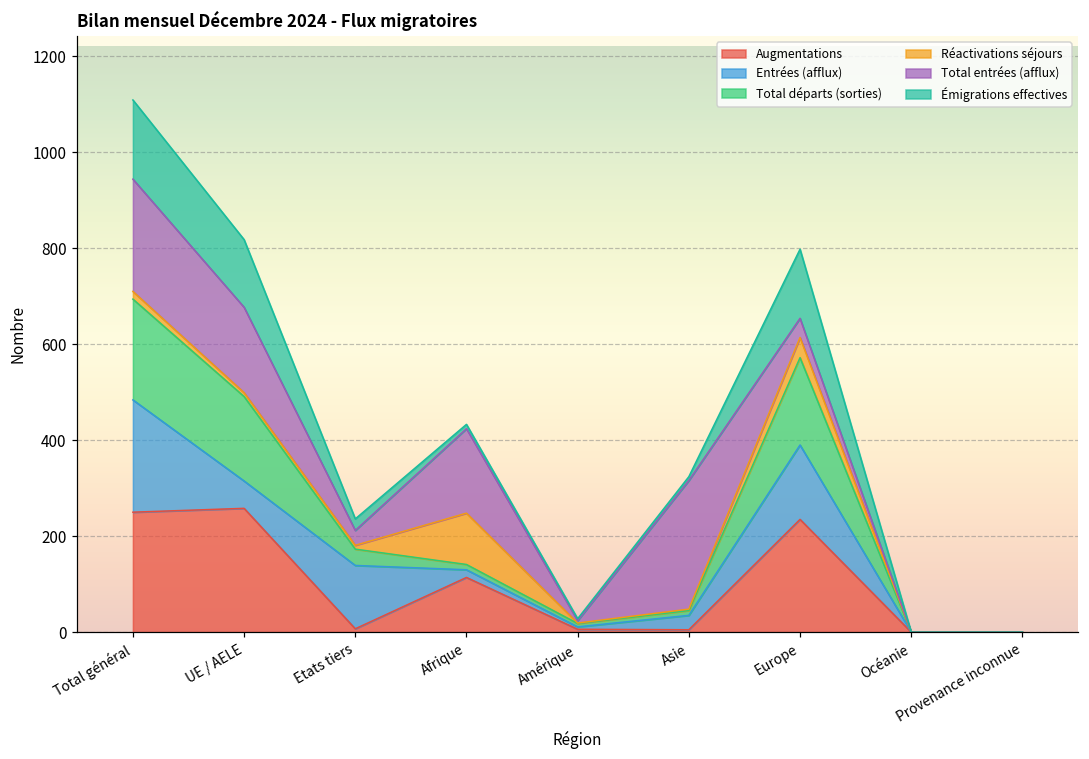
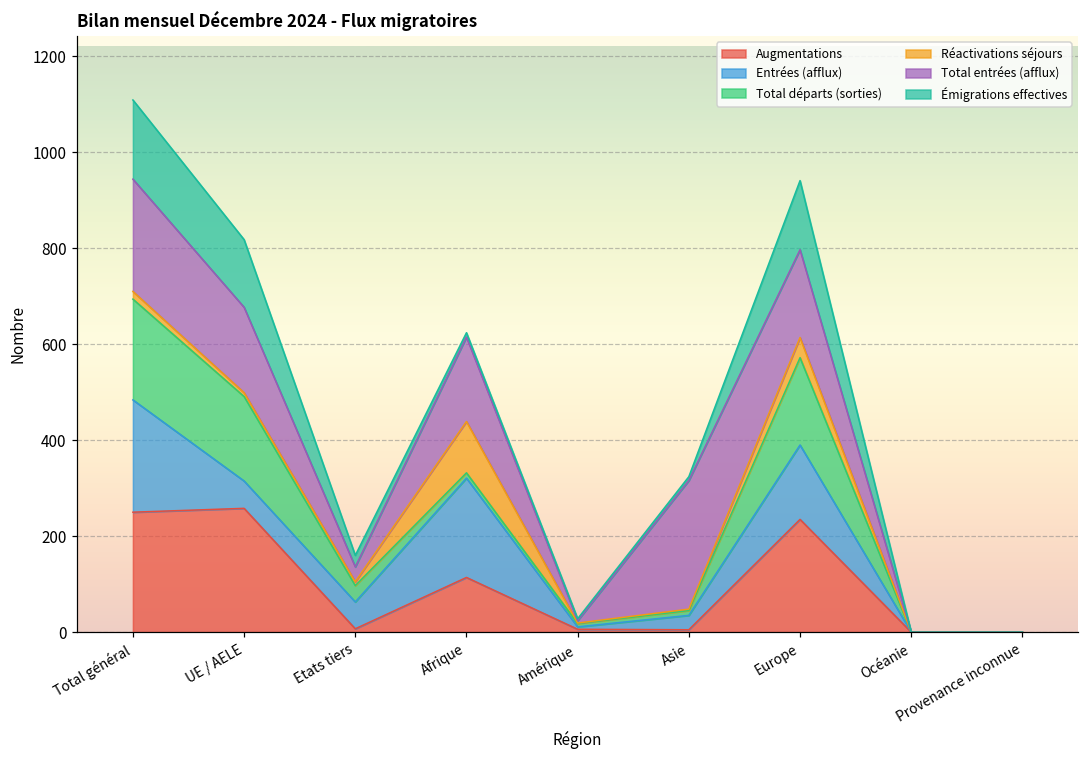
Entrées (afflux), Etats tiers: 130 -> 60
Entrées (afflux), Afrique: 20 -> 210
Total entrées (afflux), Europe: 40 -> 180
